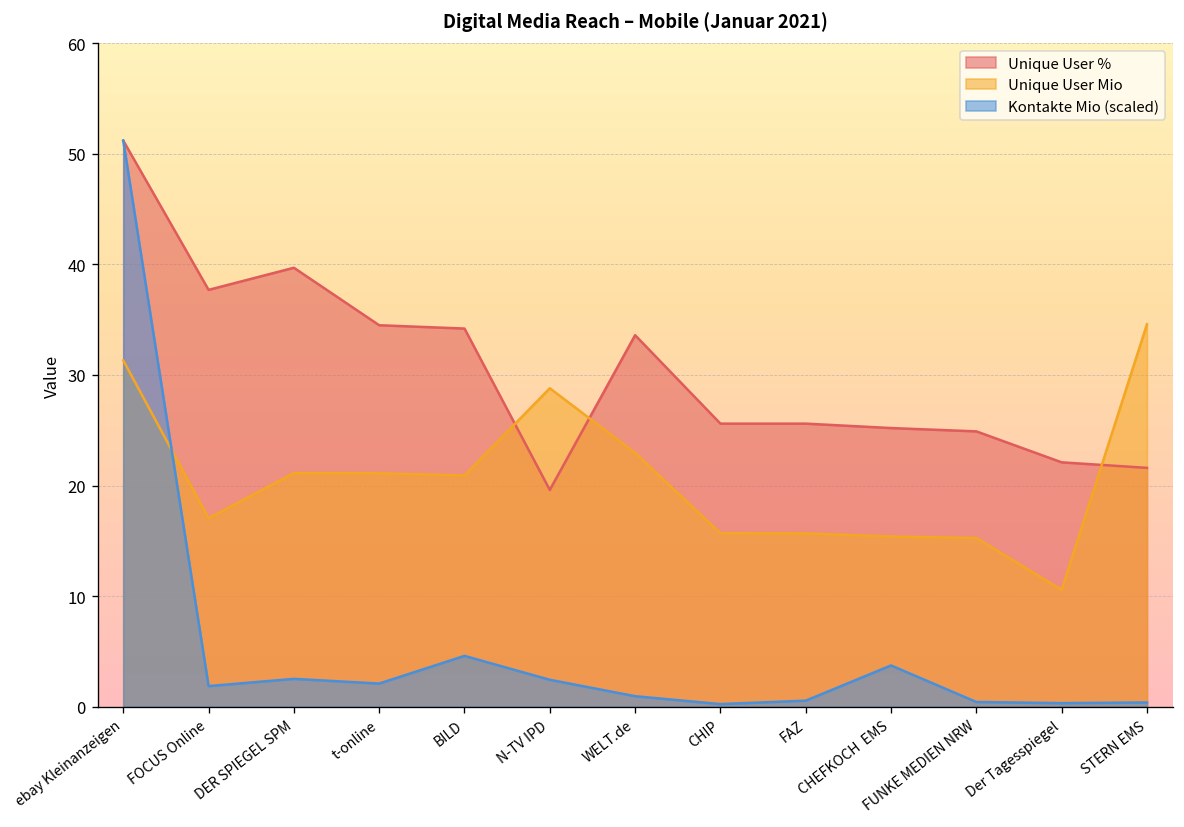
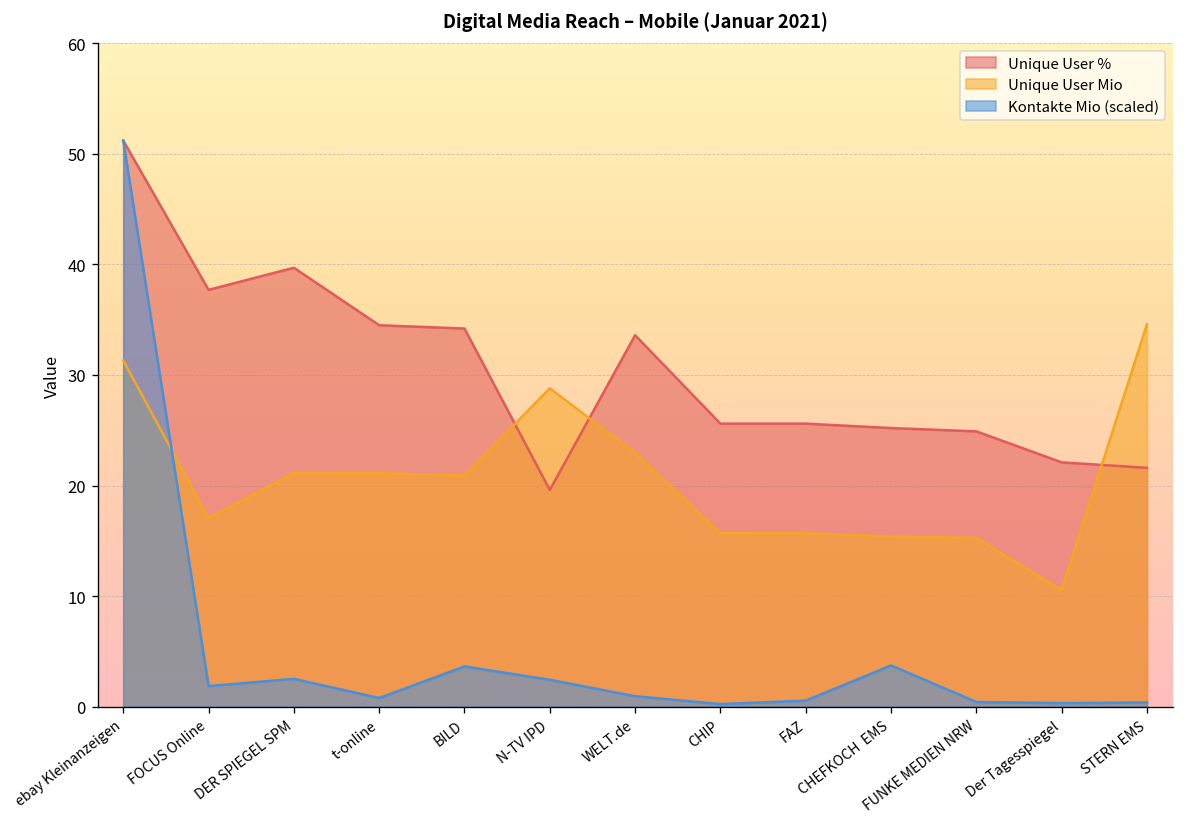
Kontakte Mio (scaled), t-online: 2 -> 1
Kontakte Mio (scaled), BILD: 5 -> 4
